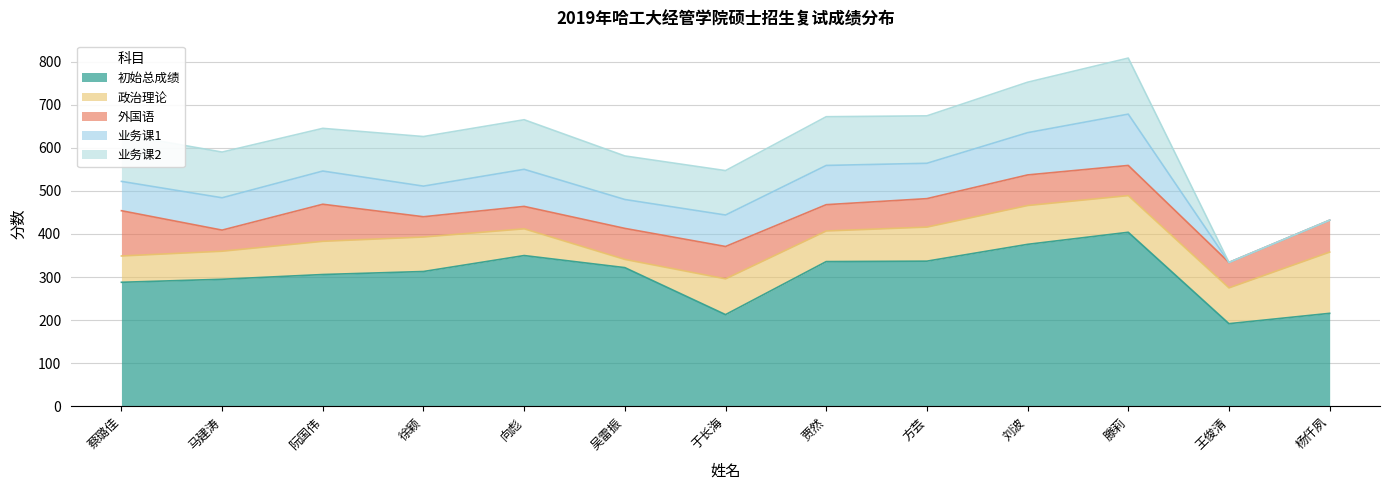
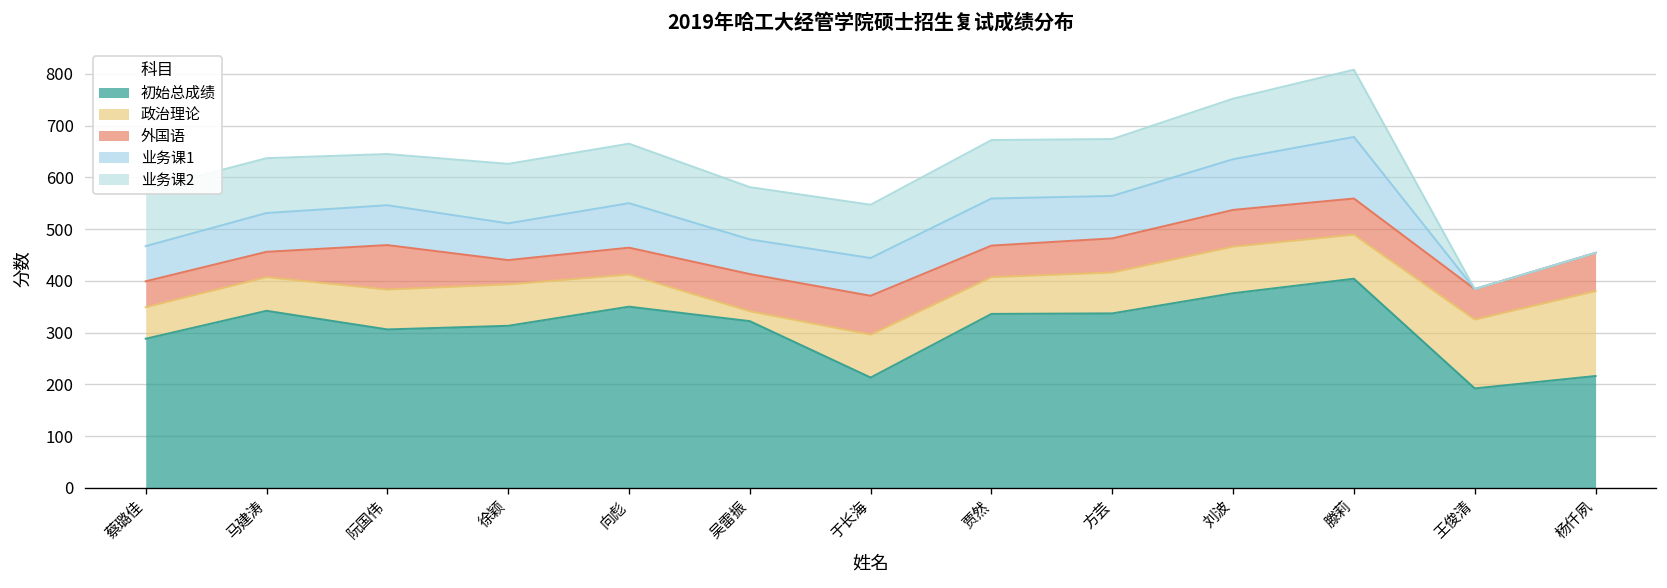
外国语, 蔡璐佳: 110 -> 50
初始总成绩, 马建涛: 300 -> 340
政治理论, 王俊清: 80 -> 130
政治理论, 杨仟夙: 140 -> 160
